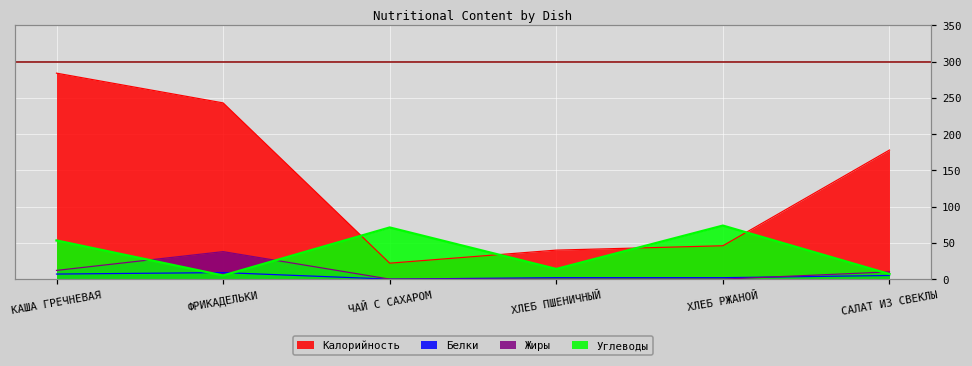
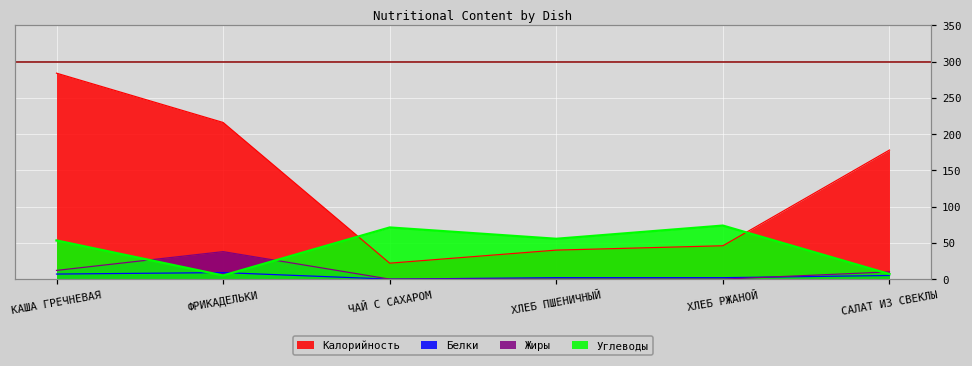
Калорийность, ФРИКАДЕЛЬКИ: 240 -> 220
Углеводы, ХЛЕБ ПШЕНИЧНЫЙ: 10 -> 60
